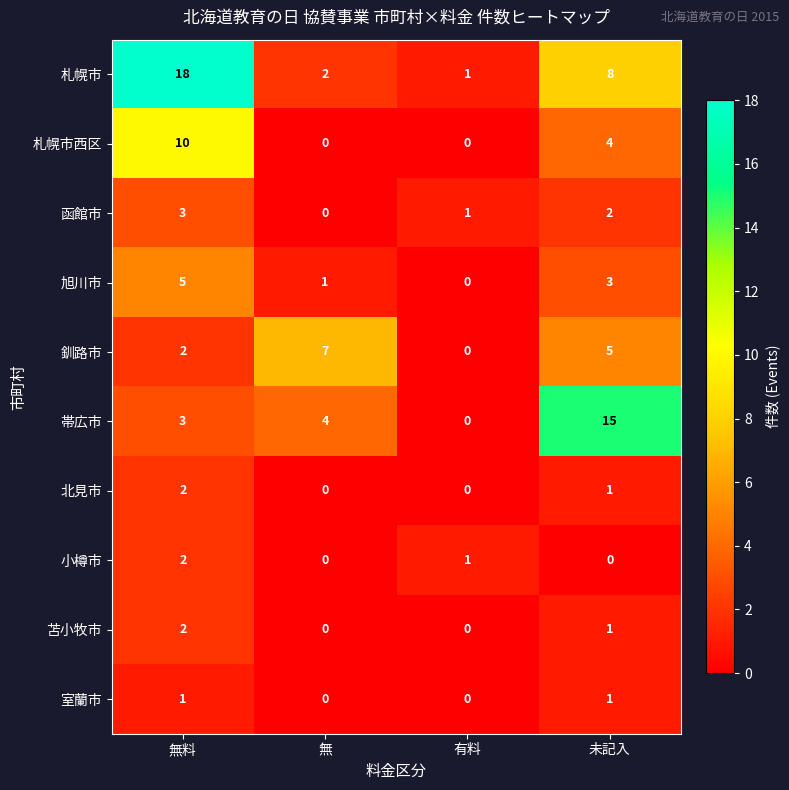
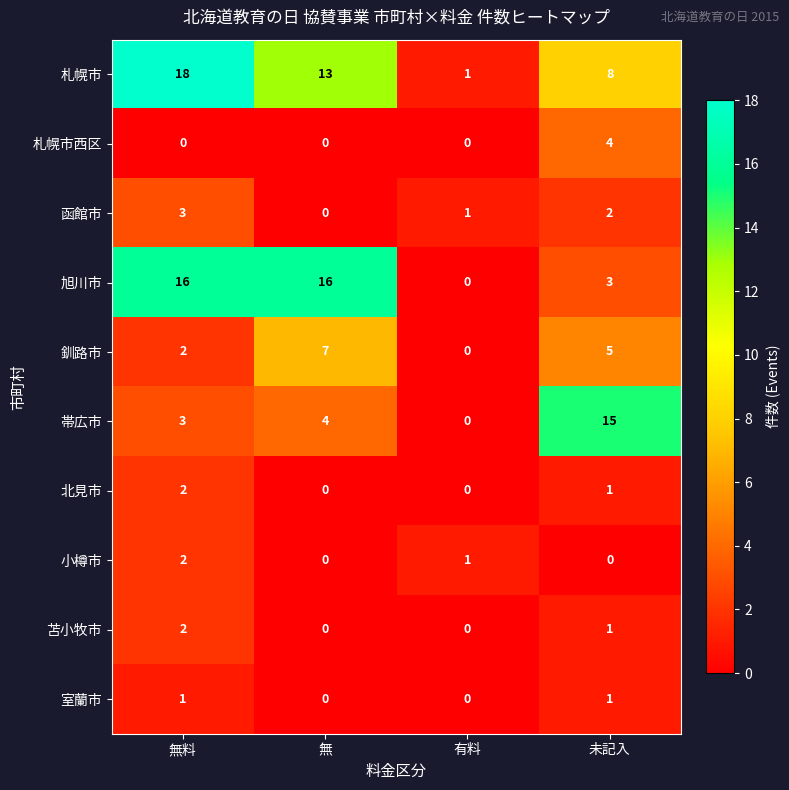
札幌市, 無: 2 -> 13
札幌市西区, 無料: 10 -> 0
旭川市, 無料: 5 -> 16
旭川市, 無: 1 -> 16
